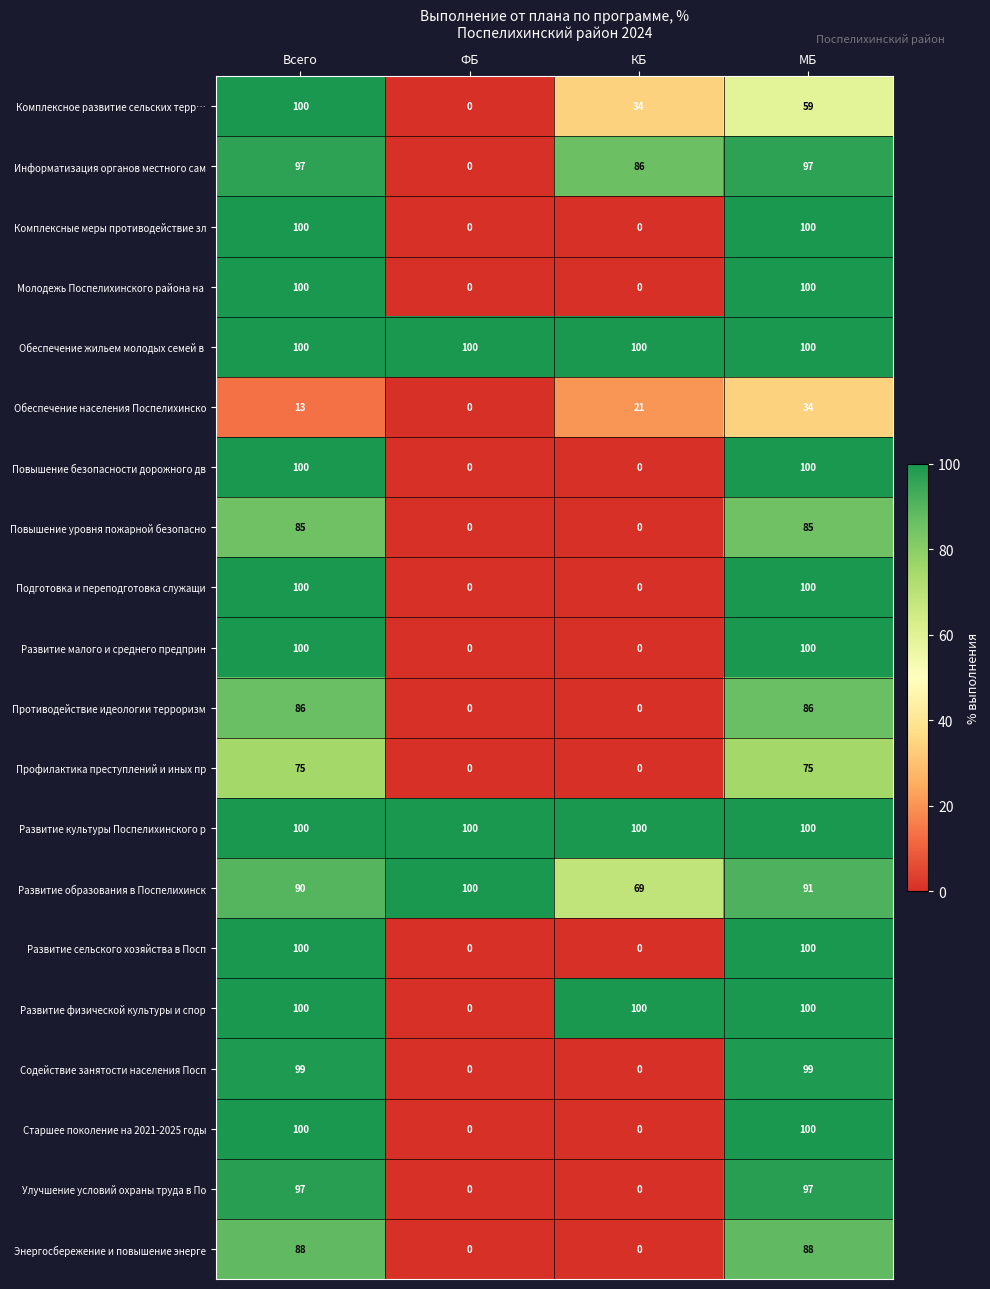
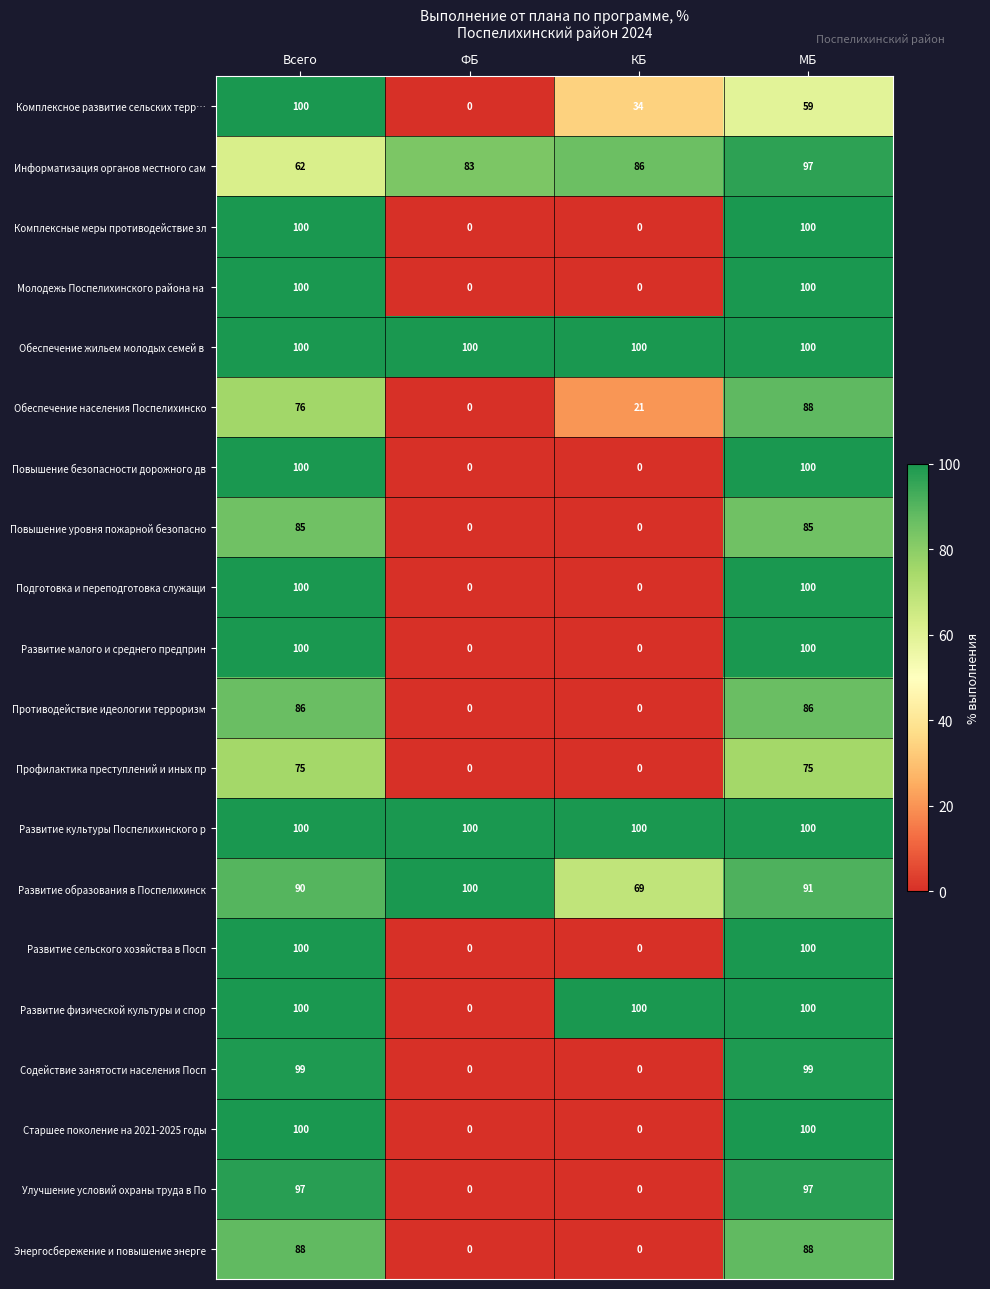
Информатизация органов местного сам, Всего: 97 -> 62
Информатизация органов местного сам, ФБ: 0 -> 83
Обеспечение населения Поспелихинско, Всего: 13 -> 76
Обеспечение населения Поспелихинско, МБ: 34 -> 88
